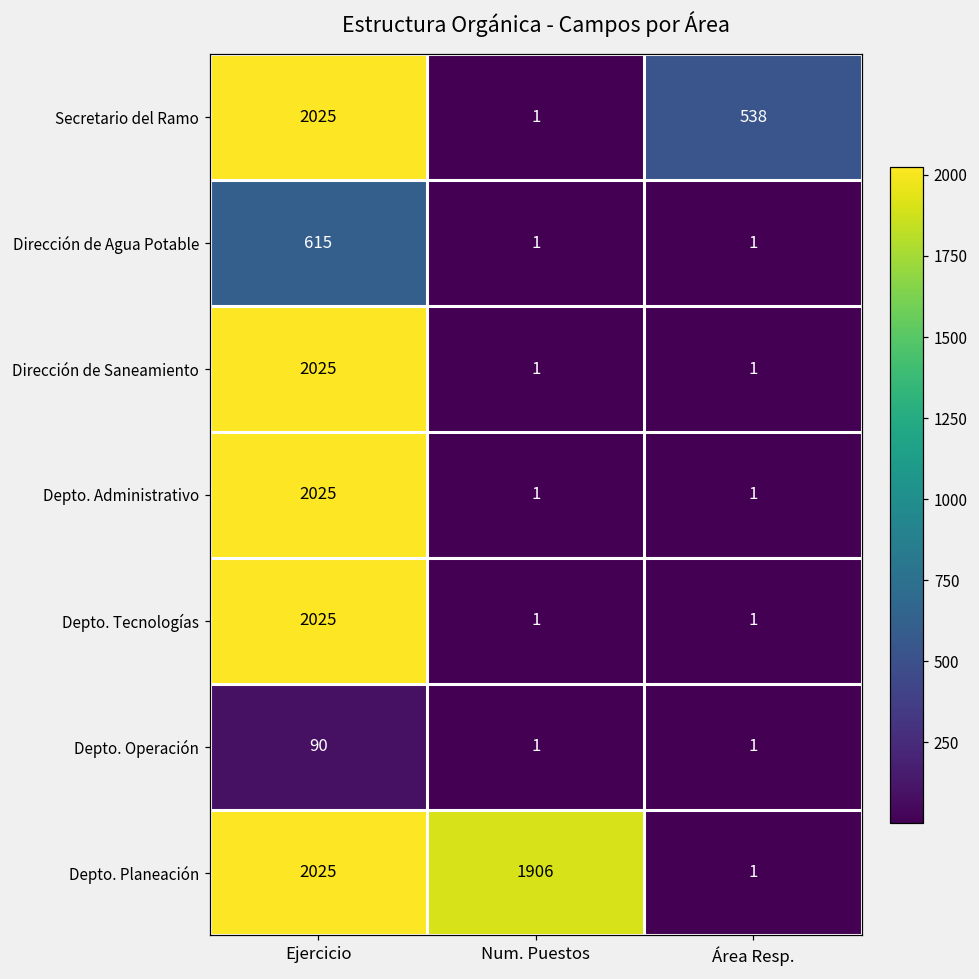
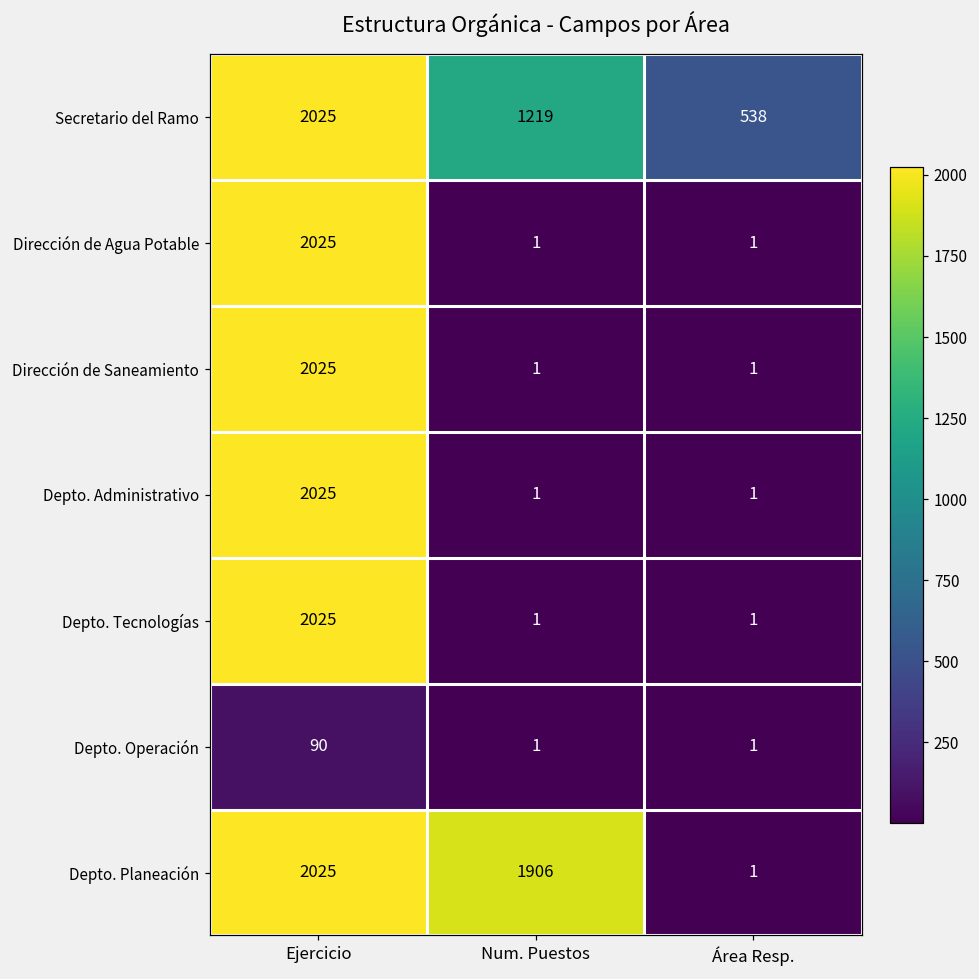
Secretario del Ramo, Num. Puestos: 1 -> 1219
Dirección de Agua Potable, Ejercicio: 615 -> 2025
